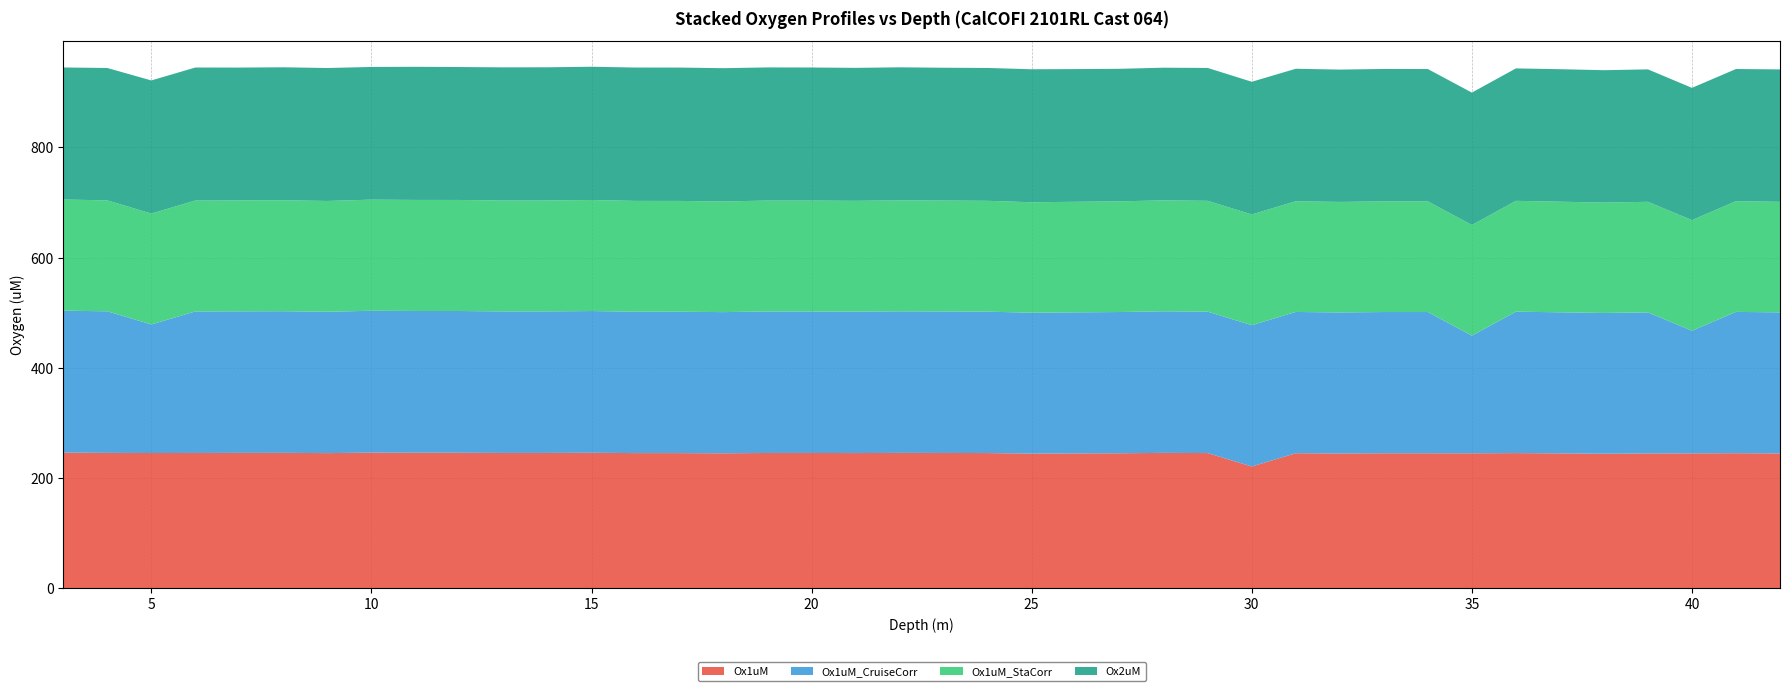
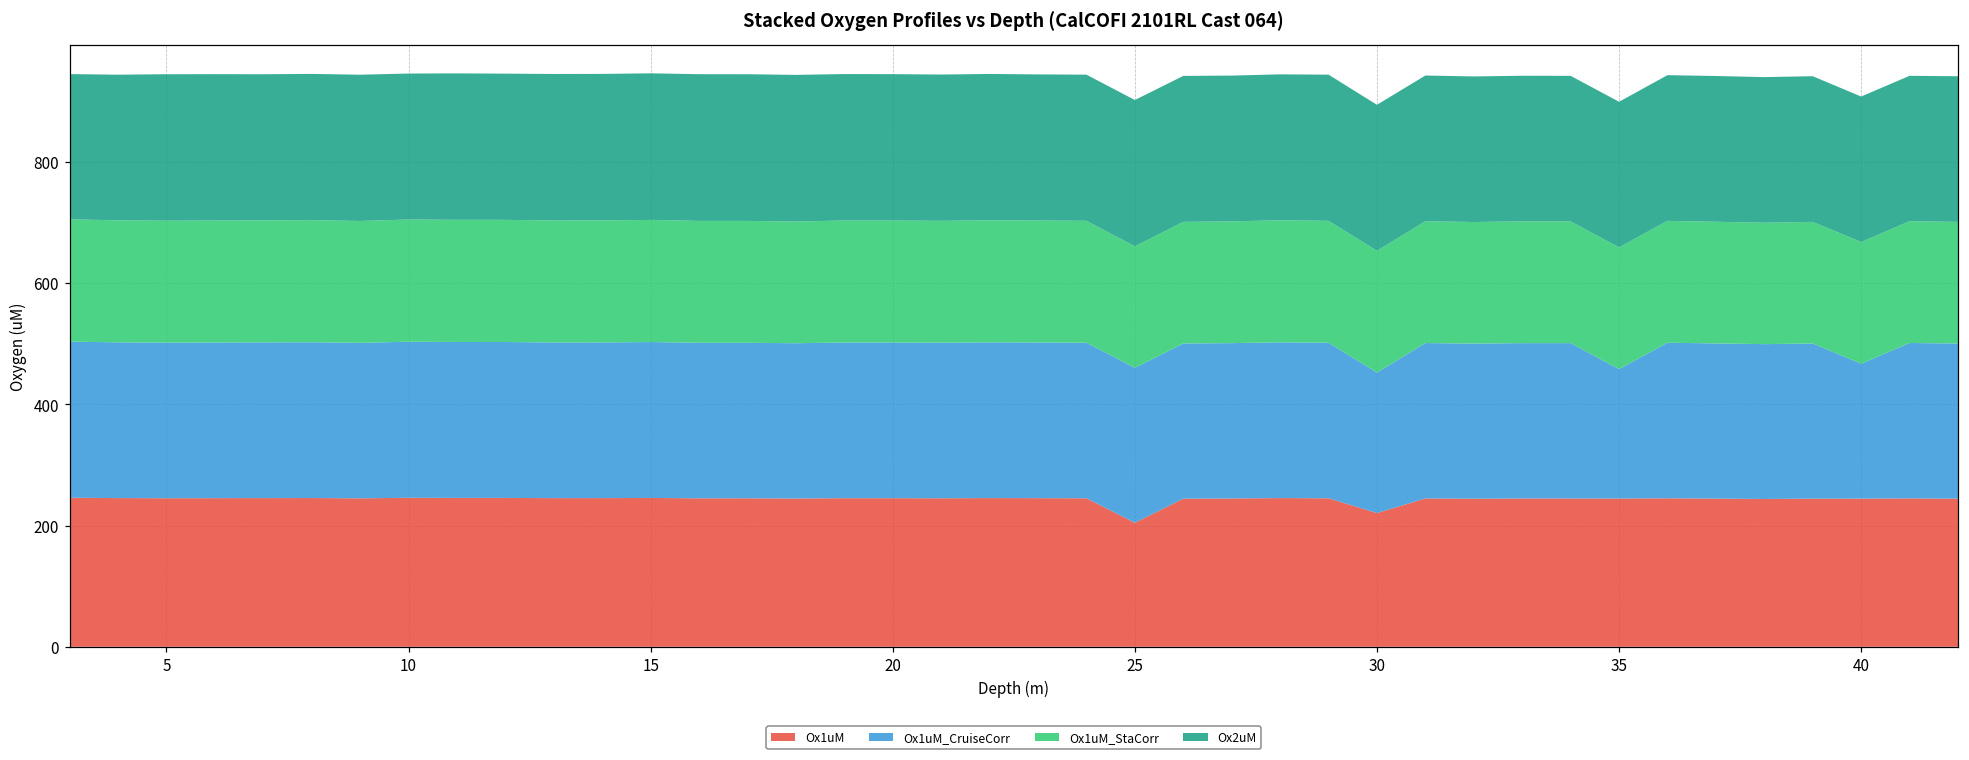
Ox1uM_CruiseCorr, 5: 230 -> 260
Ox1uM, 25: 240 -> 200
Ox1uM_CruiseCorr, 30: 260 -> 230
